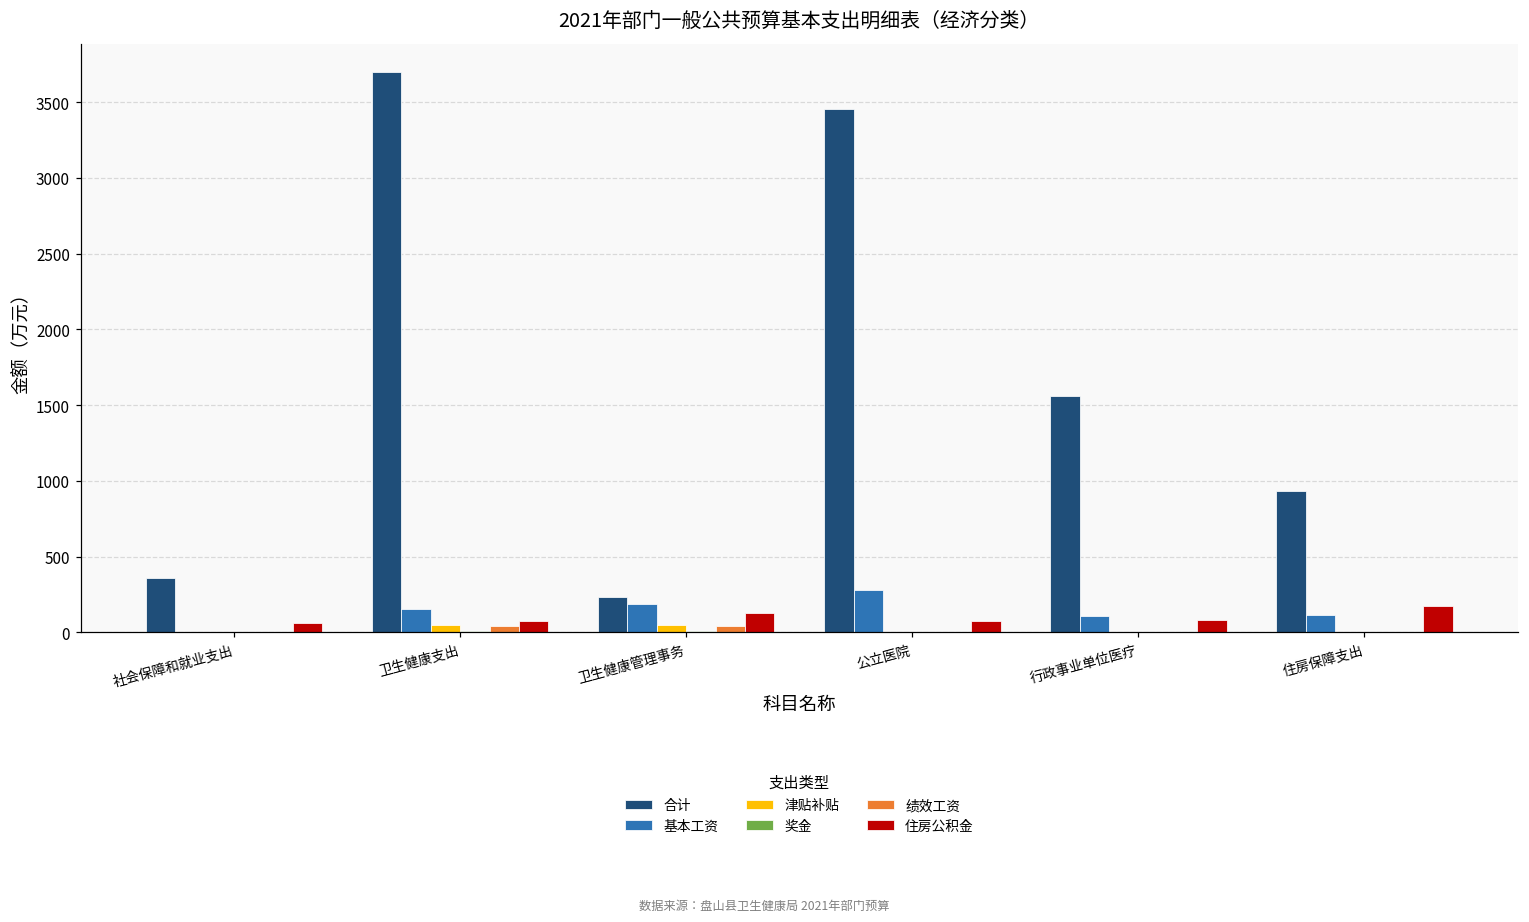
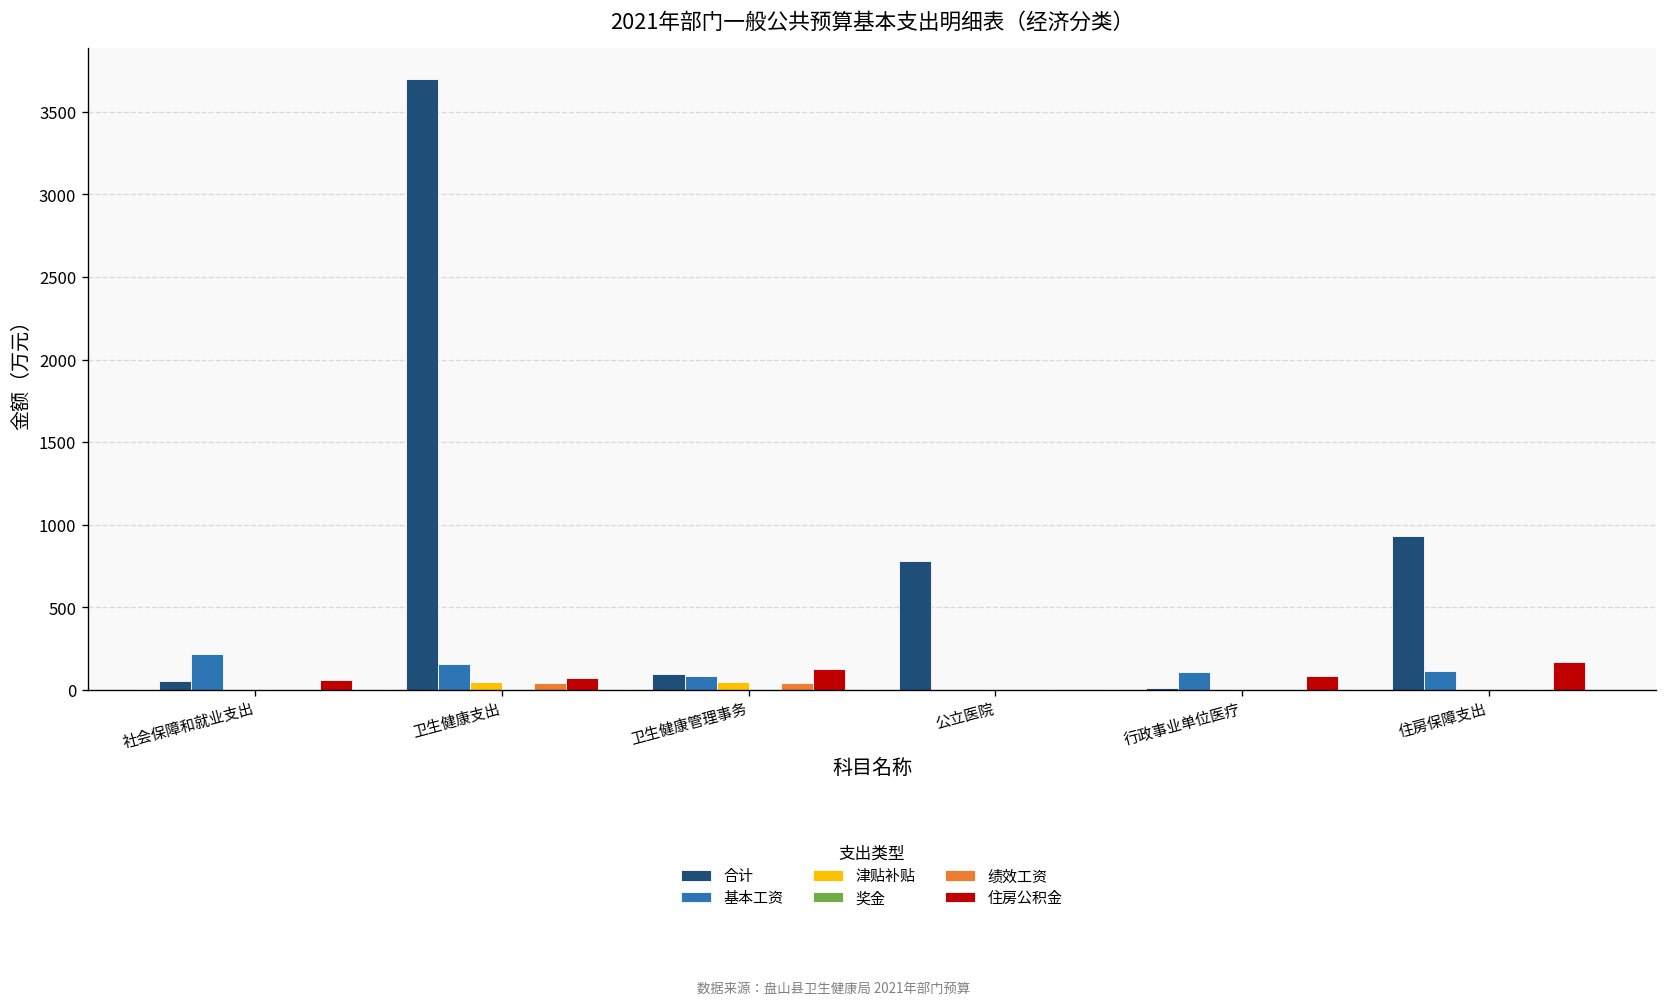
合计, 社会保障和就业支出: 360 -> 60
基本工资, 社会保障和就业支出: 0 -> 220
合计, 卫生健康管理事务: 230 -> 100
基本工资, 卫生健康管理事务: 190 -> 90
合计, 公立医院: 3460 -> 780
基本工资, 公立医院: 280 -> 0
住房公积金, 公立医院: 80 -> 0
合计, 行政事业单位医疗: 1560 -> 10
